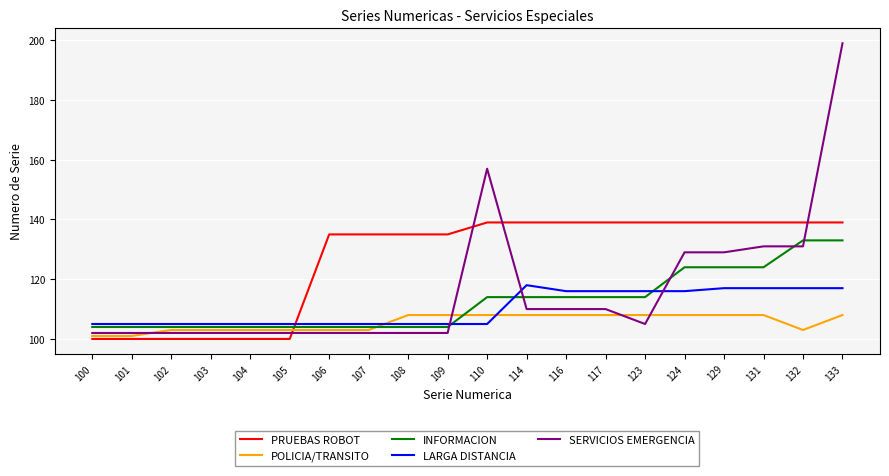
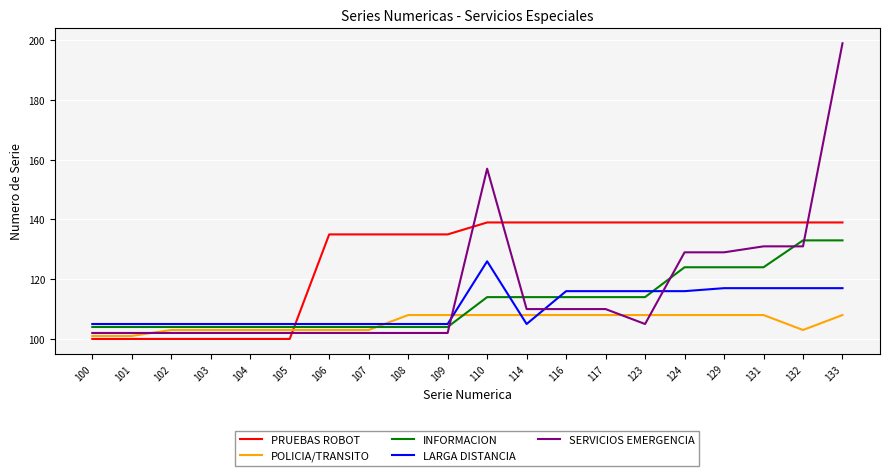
LARGA DISTANCIA, 110: 105 -> 126
LARGA DISTANCIA, 114: 118 -> 105
